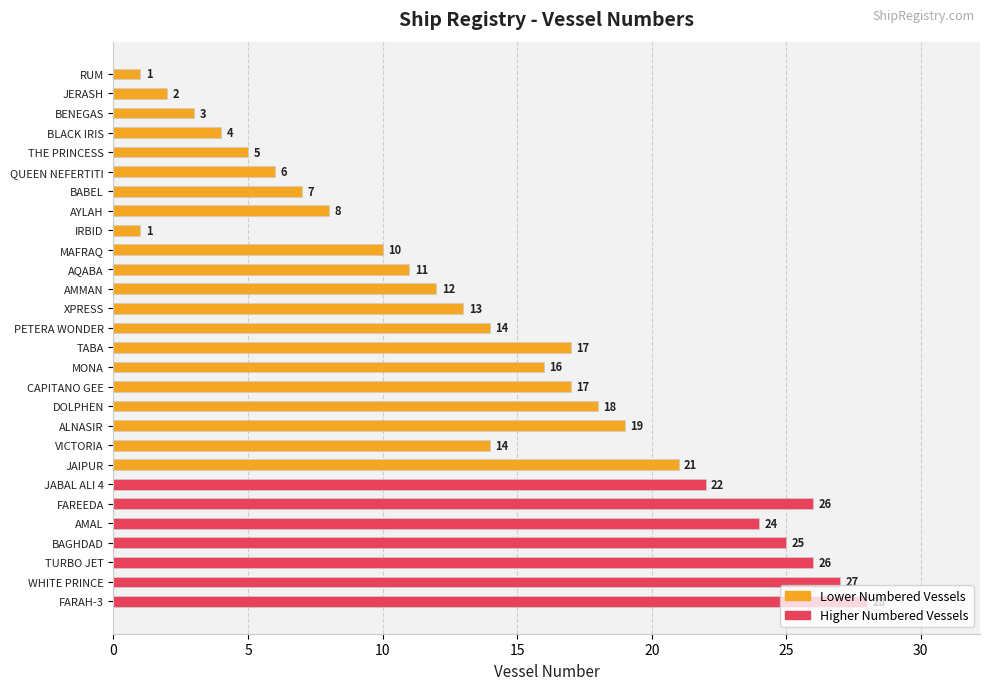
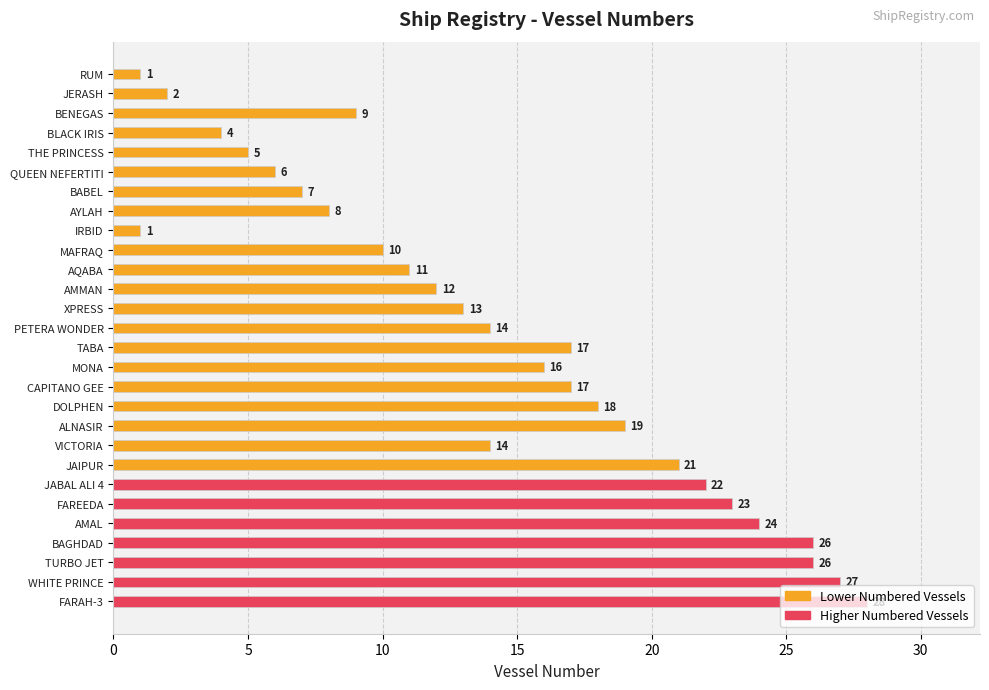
BENEGAS: 3 -> 9
FAREEDA: 26 -> 23
BAGHDAD: 25 -> 26
